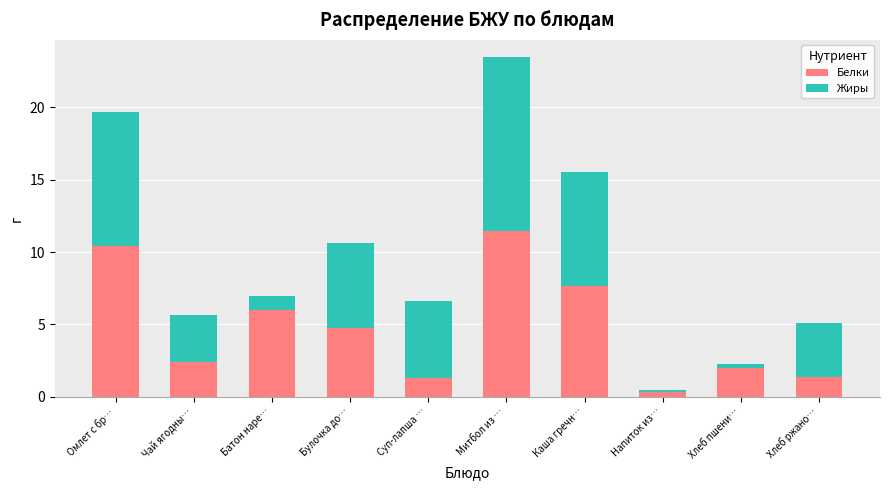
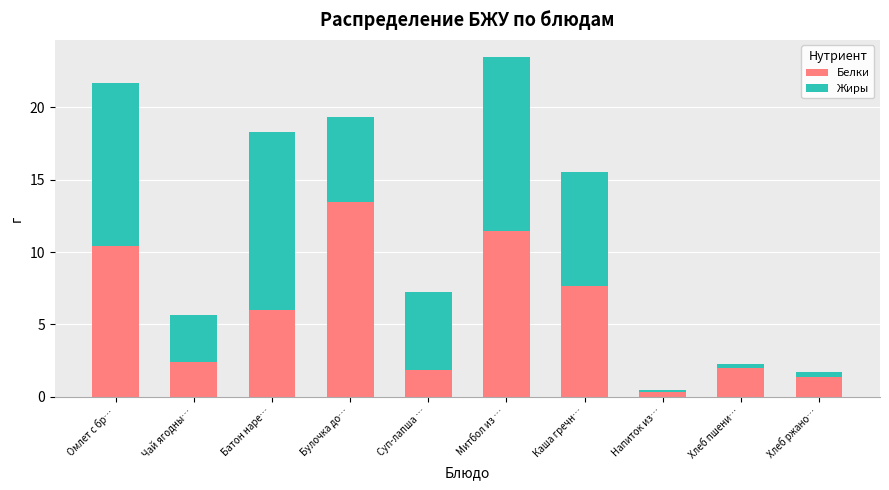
Жиры, Омлет с бр…: 9.3 -> 11.3
Жиры, Батон наре…: 1.0 -> 12.3
Белки, Булочка до…: 4.7 -> 13.5
Белки, Суп-лапша …: 1.3 -> 1.9
Жиры, Хлеб ржано…: 3.7 -> 0.4
